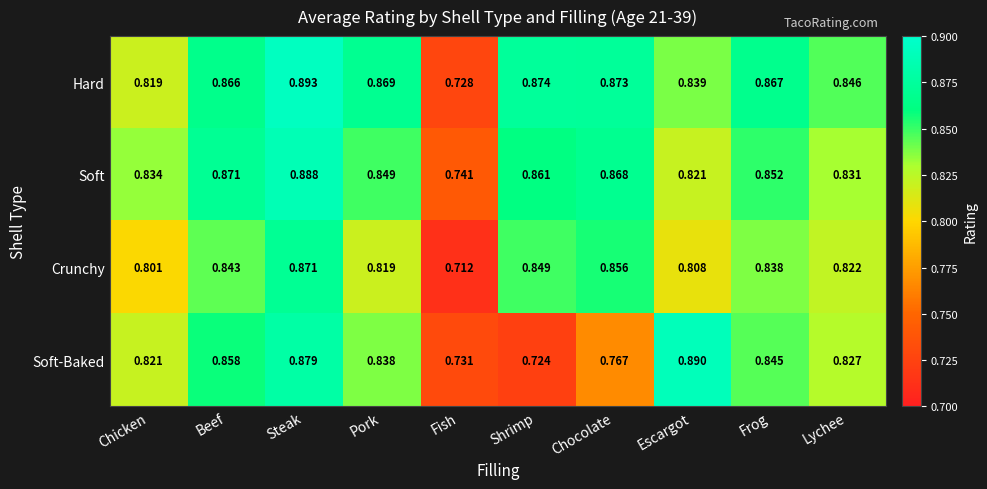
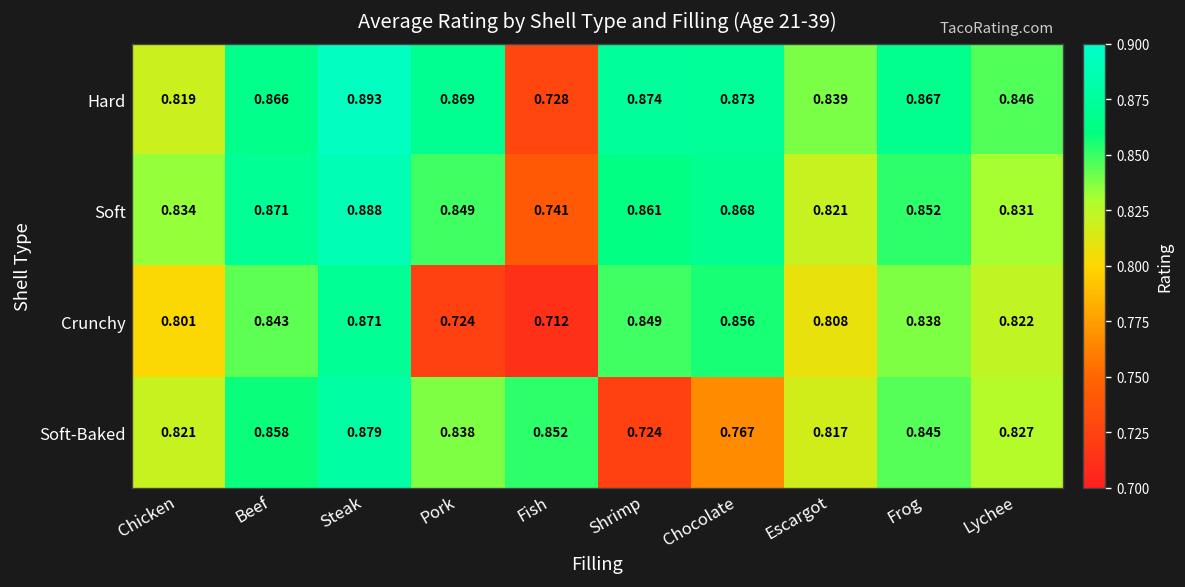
Crunchy, Pork: 0.819 -> 0.724
Soft-Baked, Fish: 0.731 -> 0.852
Soft-Baked, Escargot: 0.890 -> 0.817
